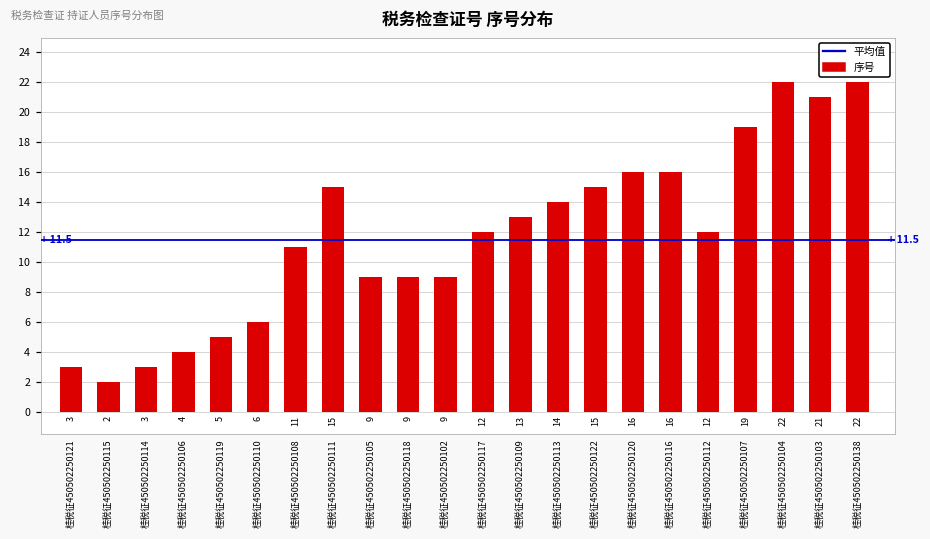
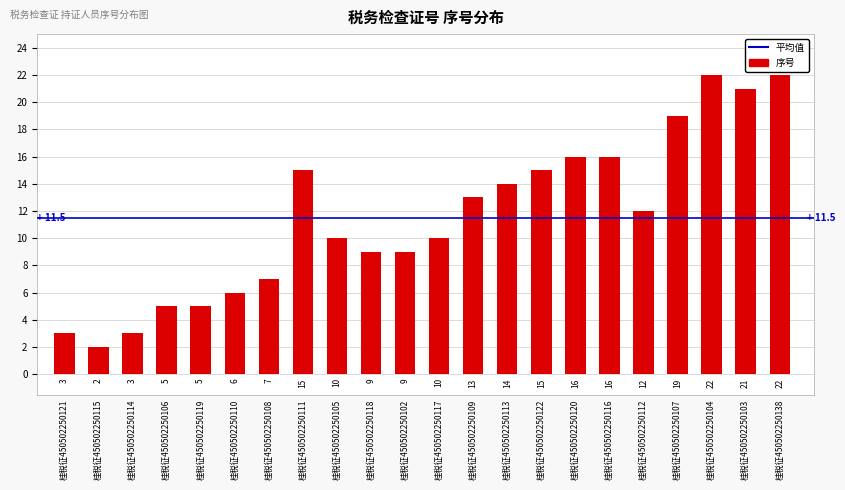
桂税征450502250106: 4 -> 5
桂税征450502250108: 11 -> 7
桂税征450502250105: 9 -> 10
桂税征450502250117: 12 -> 10
